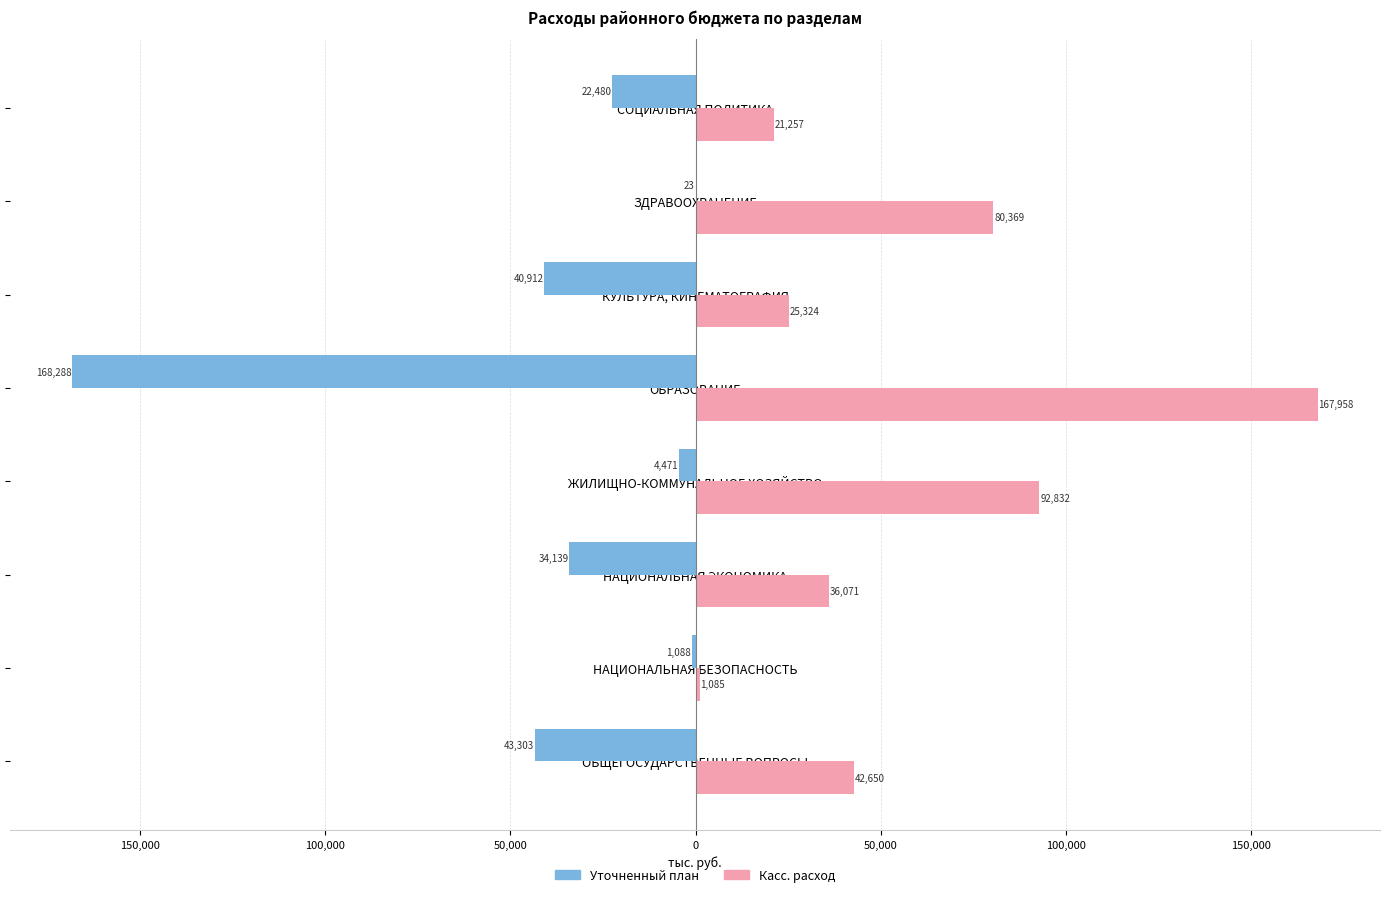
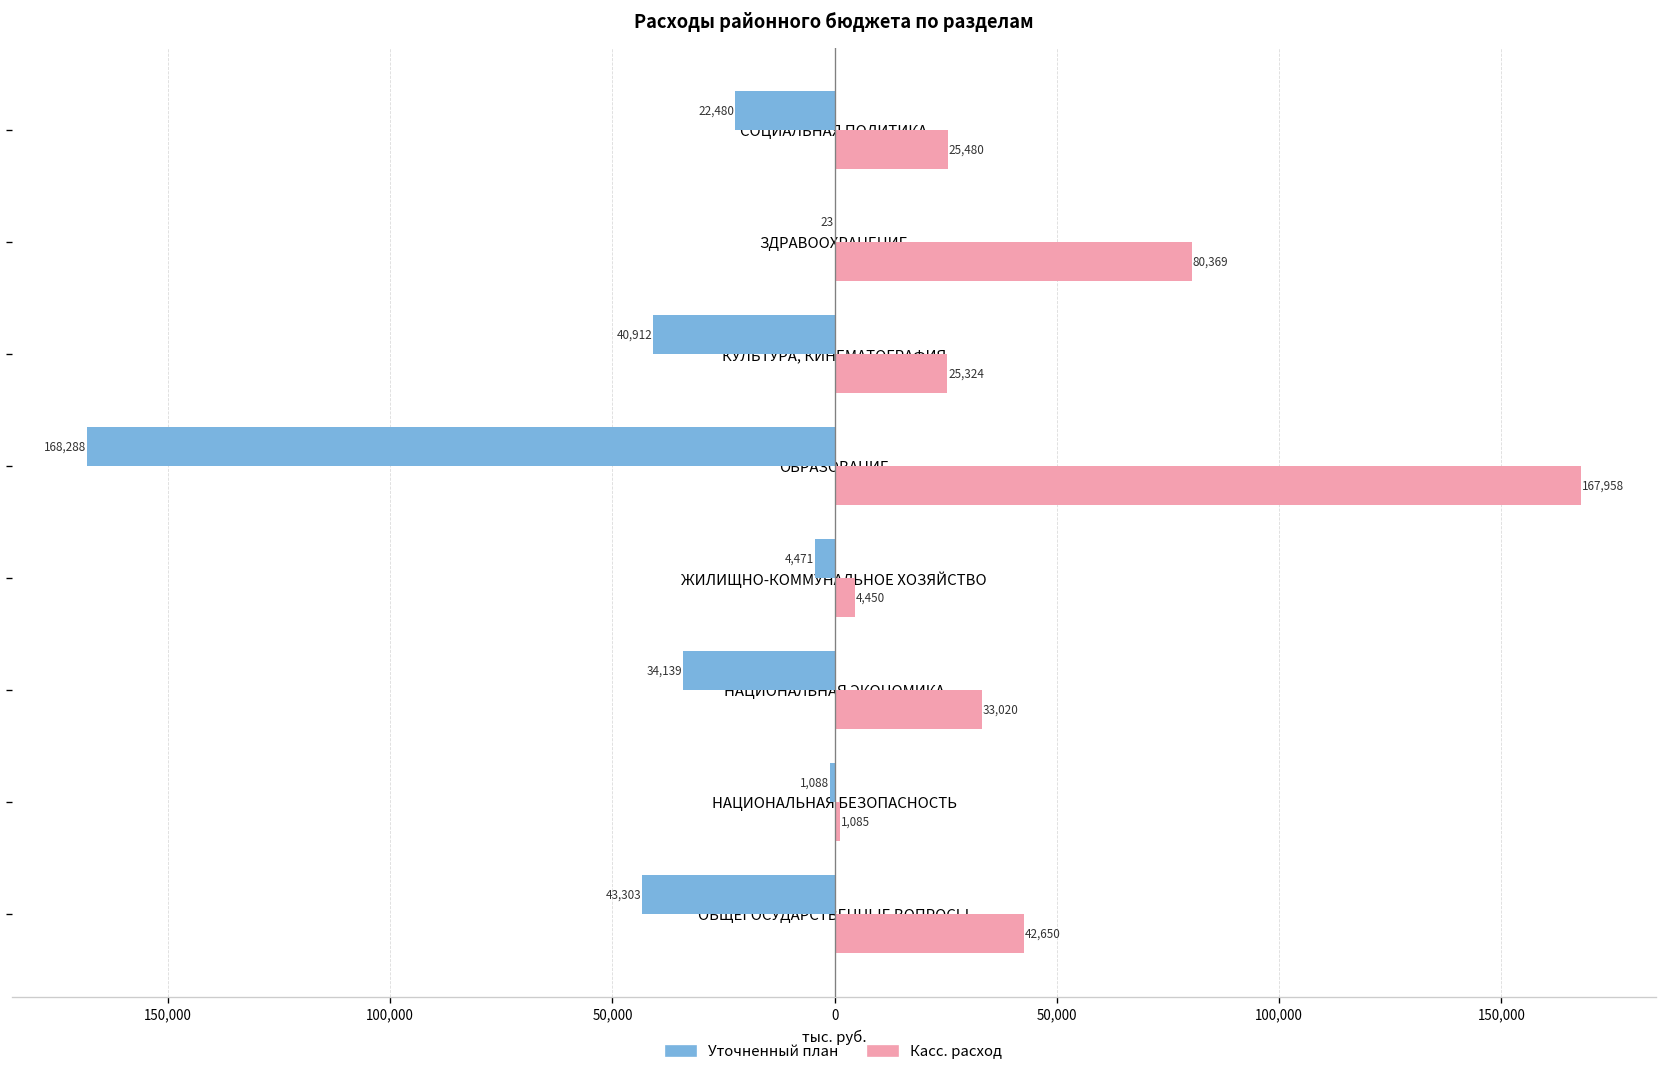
Касс. расход, СОЦИАЛЬНАЯ ПОЛИТИКА: 21,257 -> 25,480
Касс. расход, ЖИЛИЩНО-КОММУНАЛЬНОЕ ХОЗЯЙСТВО: 92,832 -> 4,450
Касс. расход, НАЦИОНАЛЬНАЯ ЭКОНОМИКА: 36,071 -> 33,020
